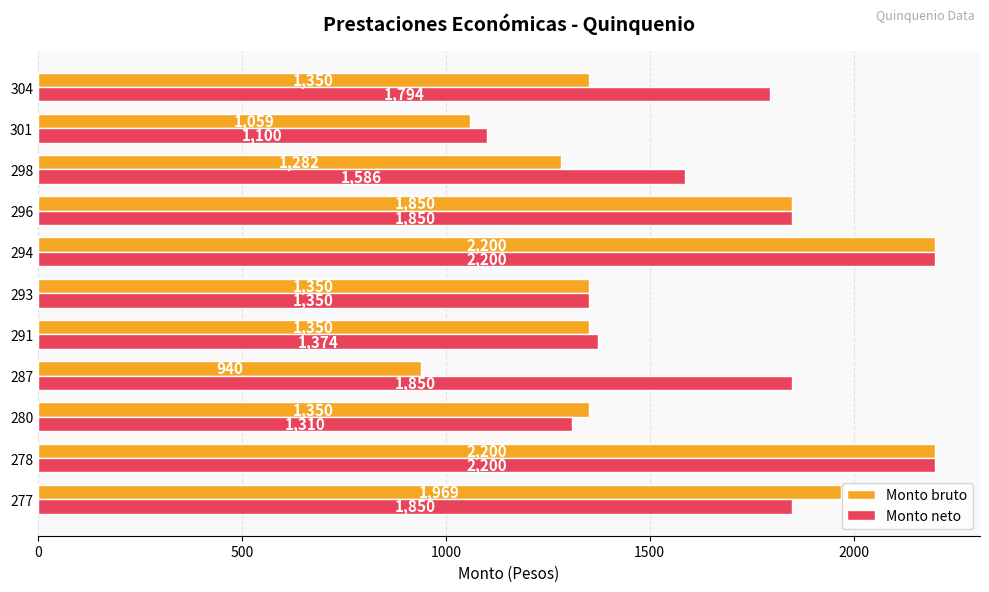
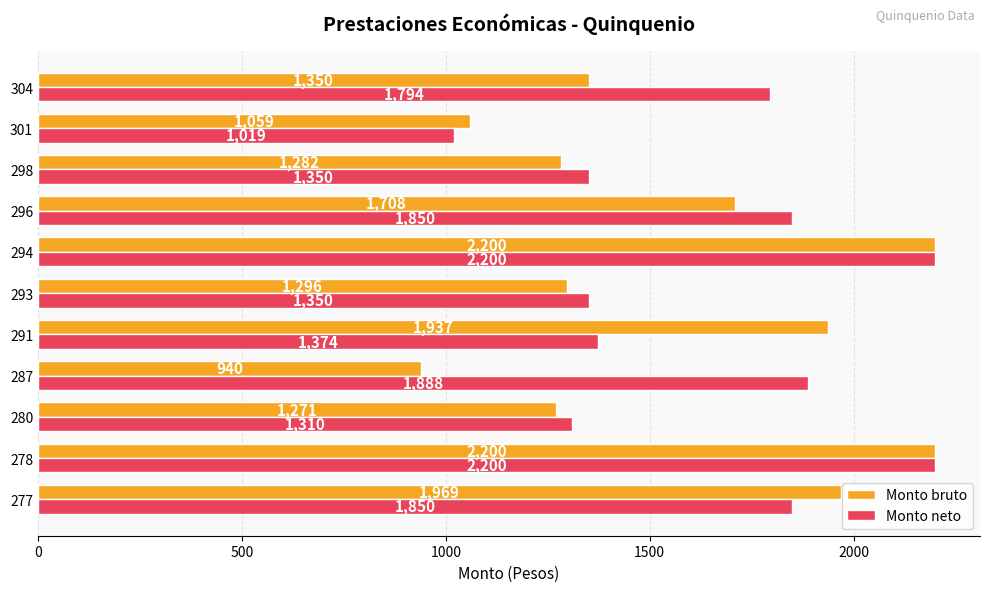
Monto neto, 301: 1,100 -> 1,019
Monto neto, 298: 1,586 -> 1,350
Monto bruto, 296: 1,850 -> 1,708
Monto bruto, 293: 1,350 -> 1,296
Monto bruto, 291: 1,350 -> 1,937
Monto neto, 287: 1,850 -> 1,888
Monto bruto, 280: 1,350 -> 1,271
